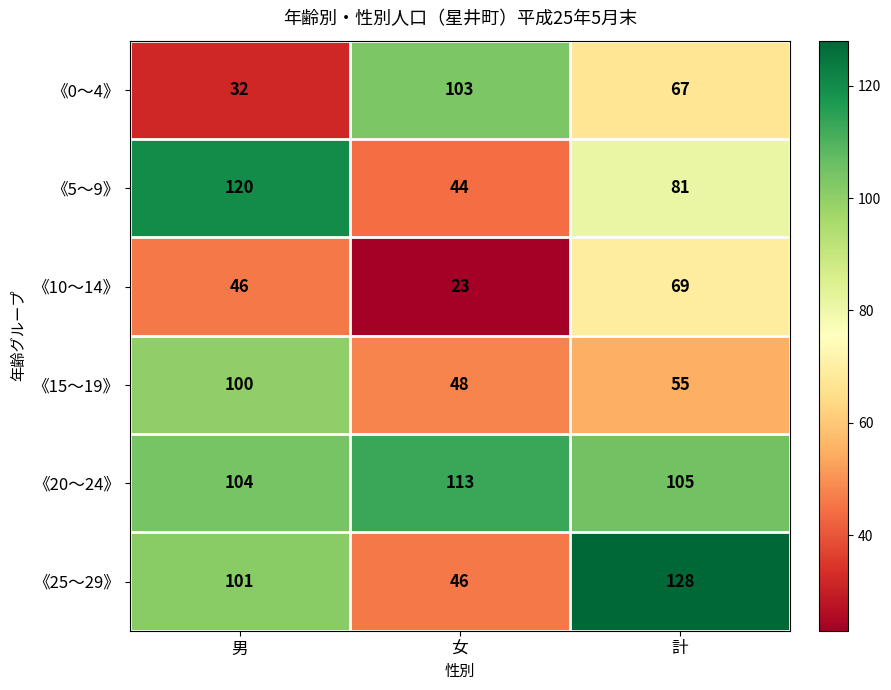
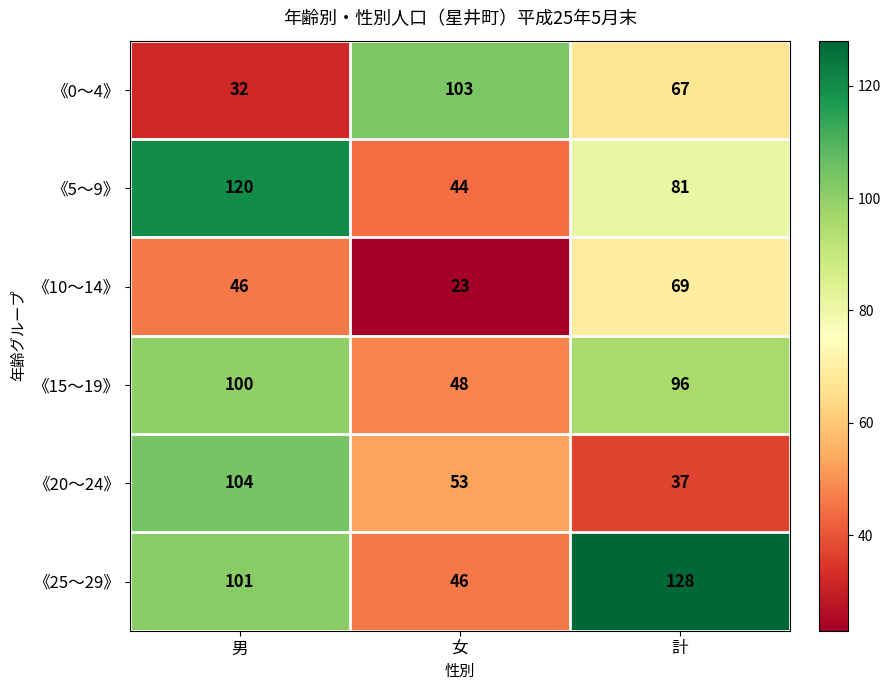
《15～19》, 計: 55 -> 96
《20～24》, 女: 113 -> 53
《20～24》, 計: 105 -> 37
